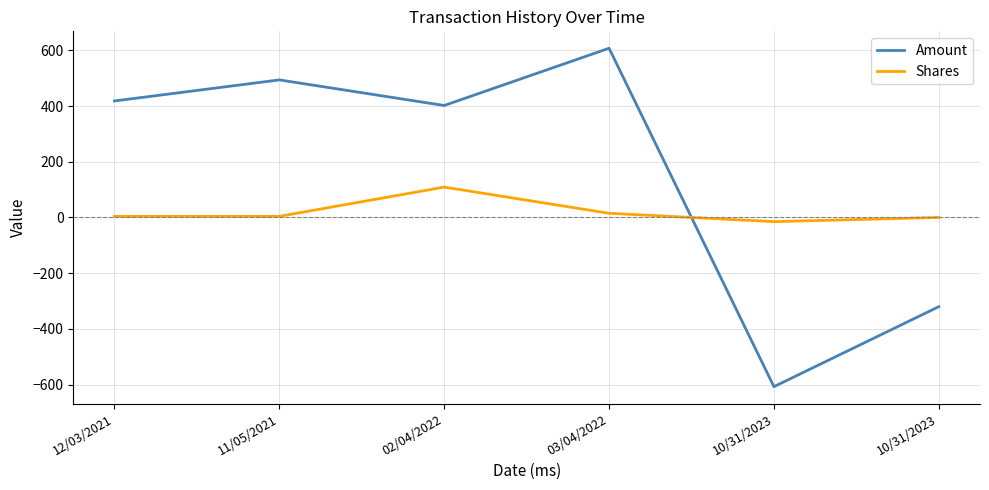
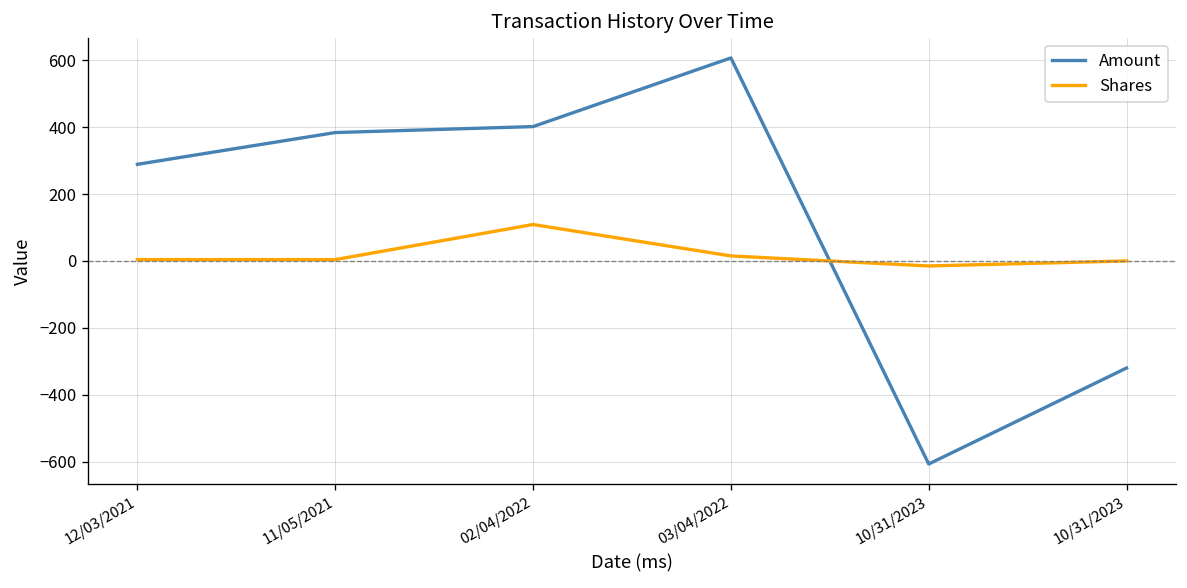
Amount, 12/03/2021: 420 -> 290
Amount, 11/05/2021: 490 -> 380
